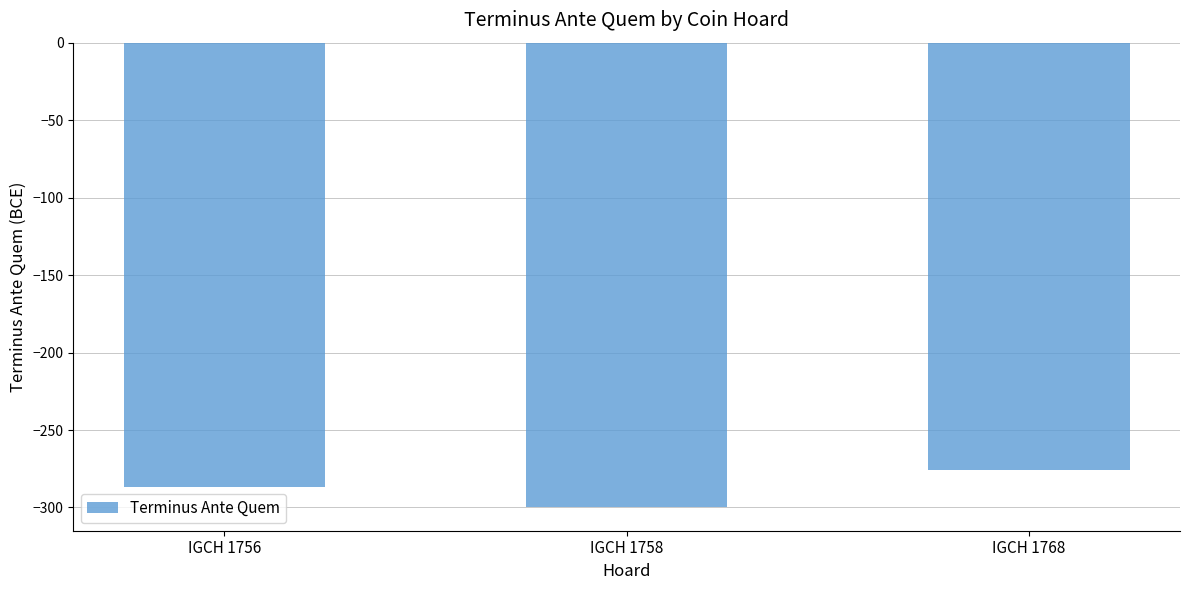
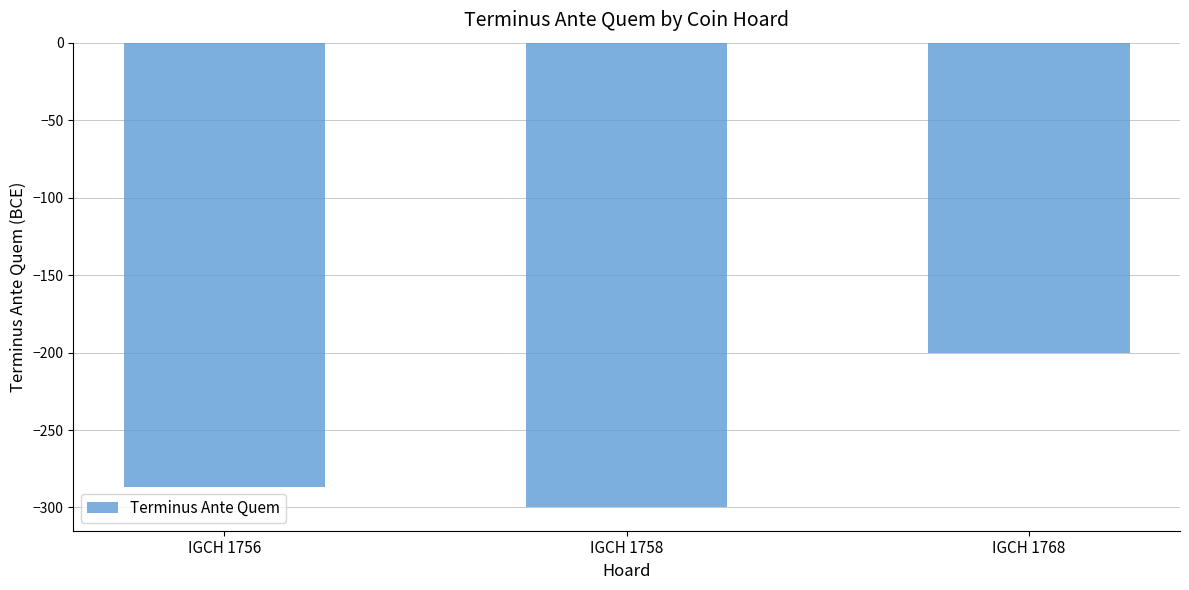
IGCH 1768: -276 -> -200
